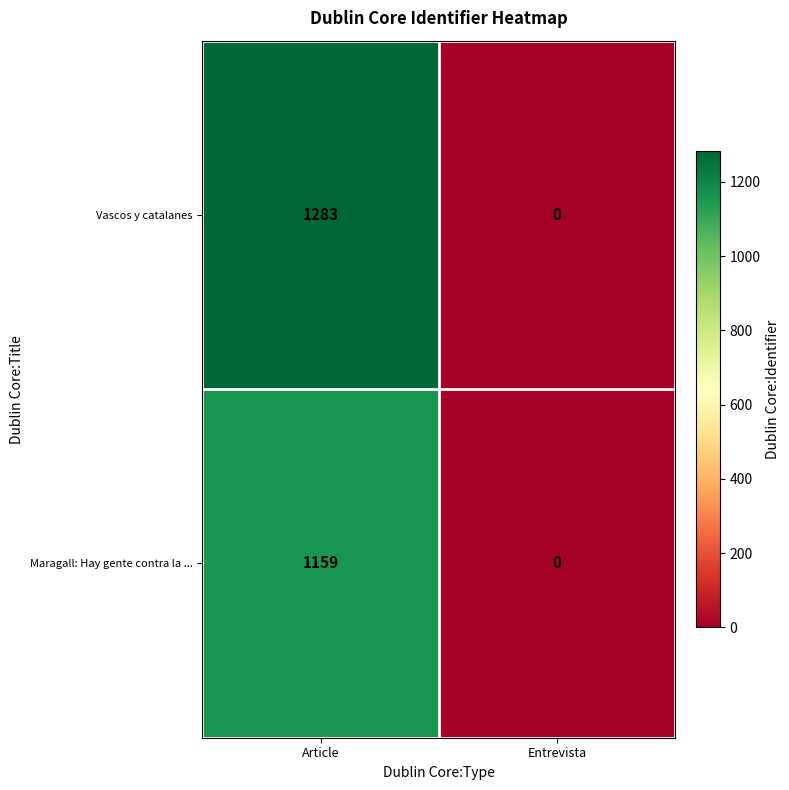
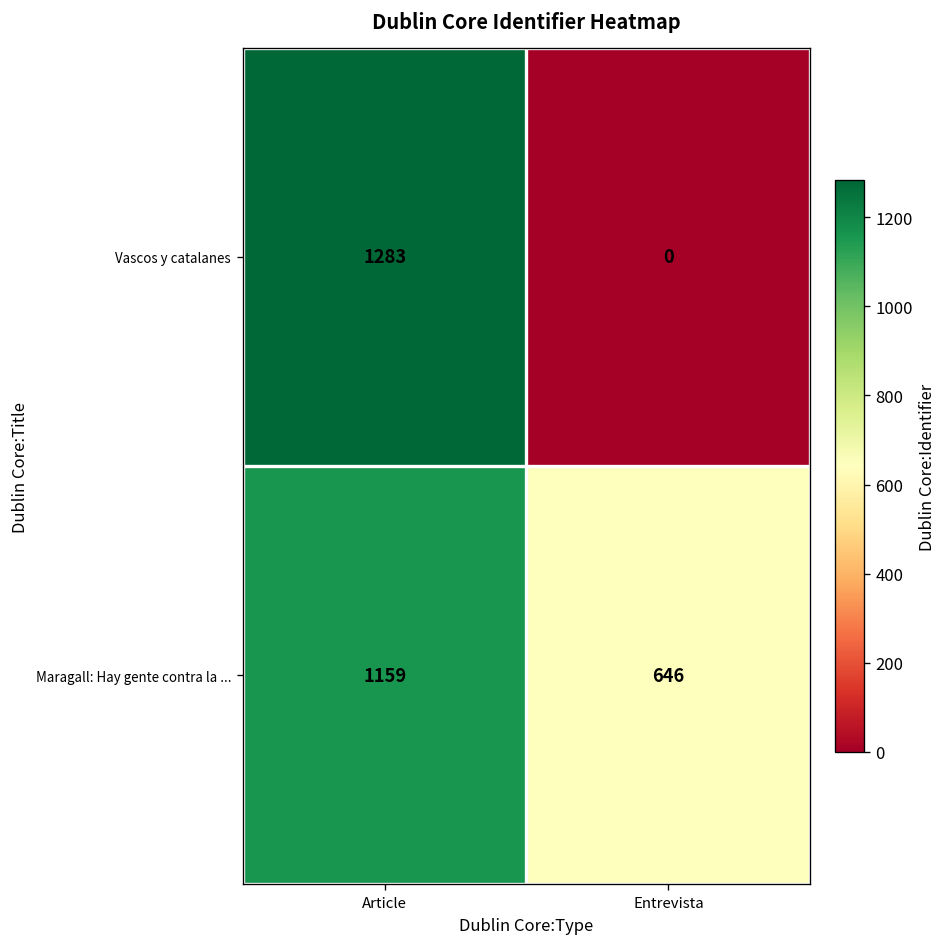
Maragall: Hay gente contra la ..., Entrevista: 0 -> 646
